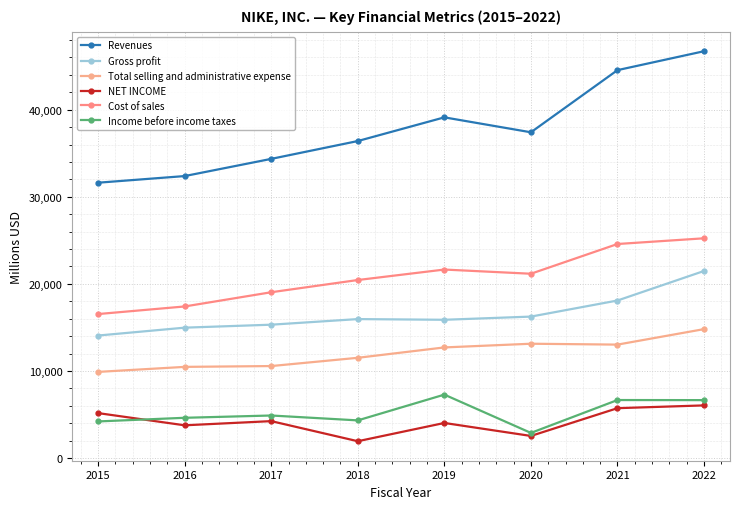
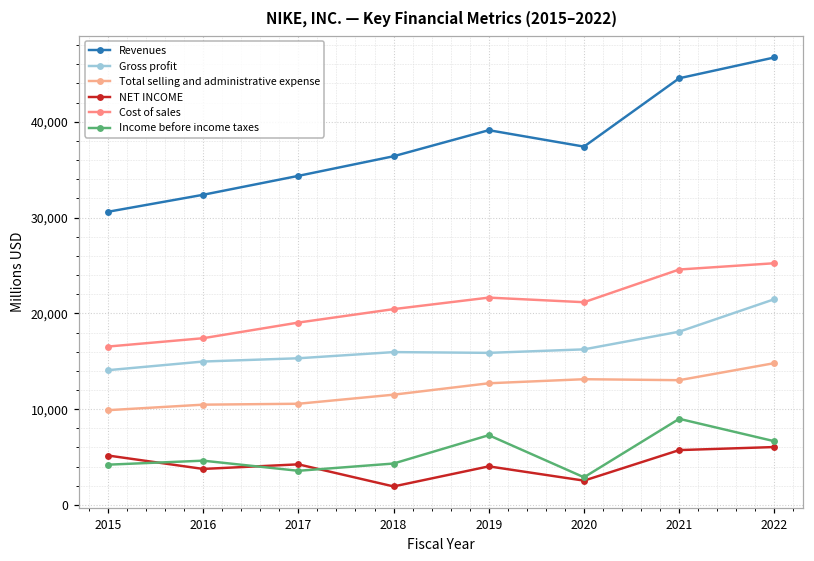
Revenues, 2015: 32,000 -> 31,000
Income before income taxes, 2017: 5,000 -> 4,000
Income before income taxes, 2021: 7,000 -> 9,000
